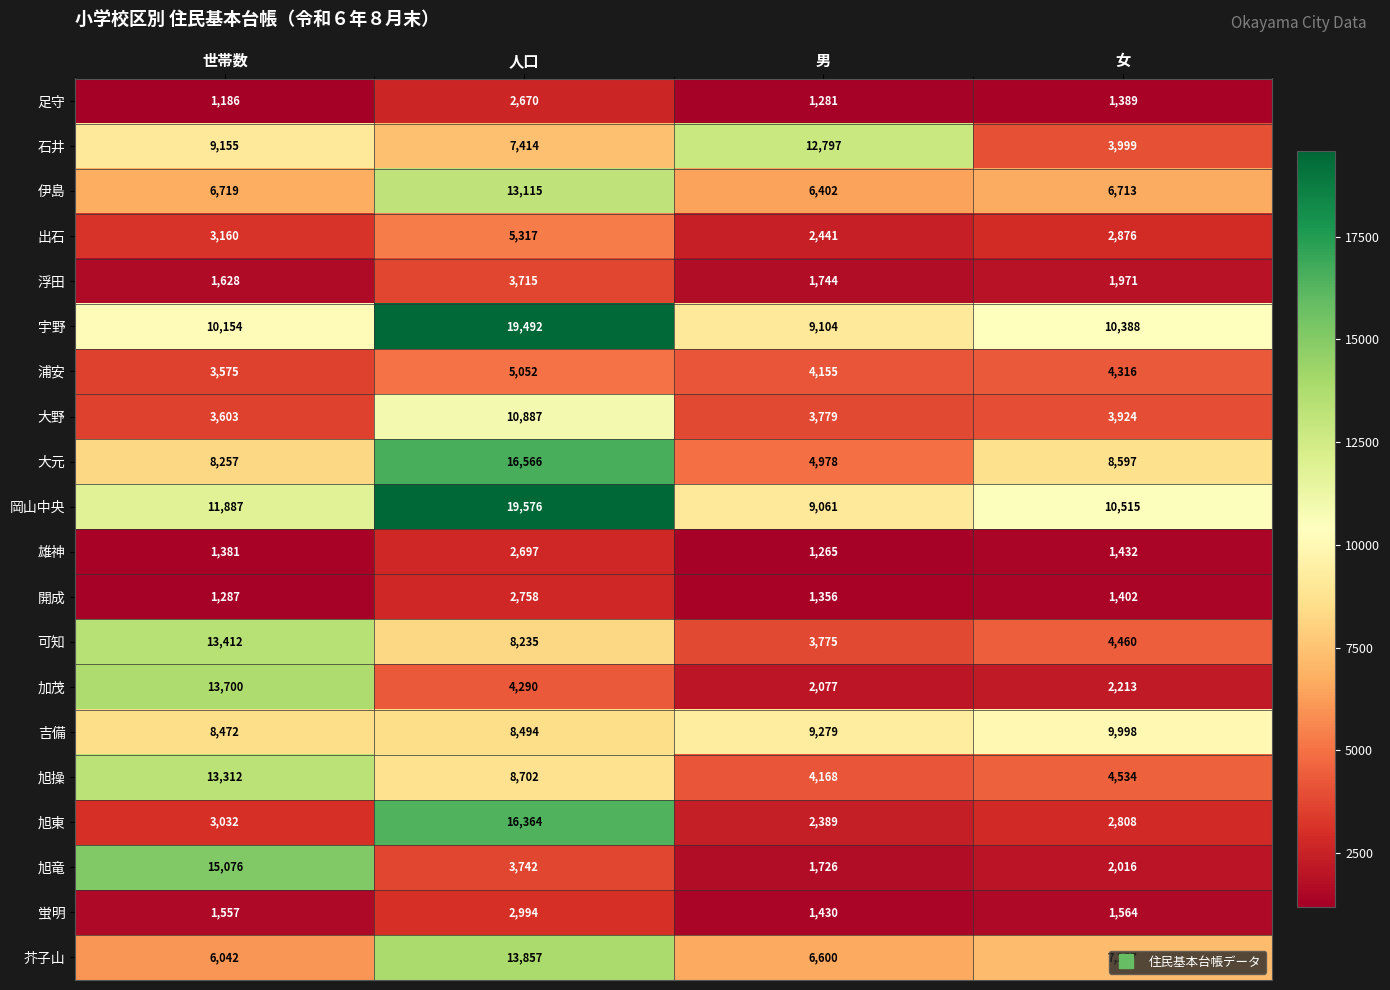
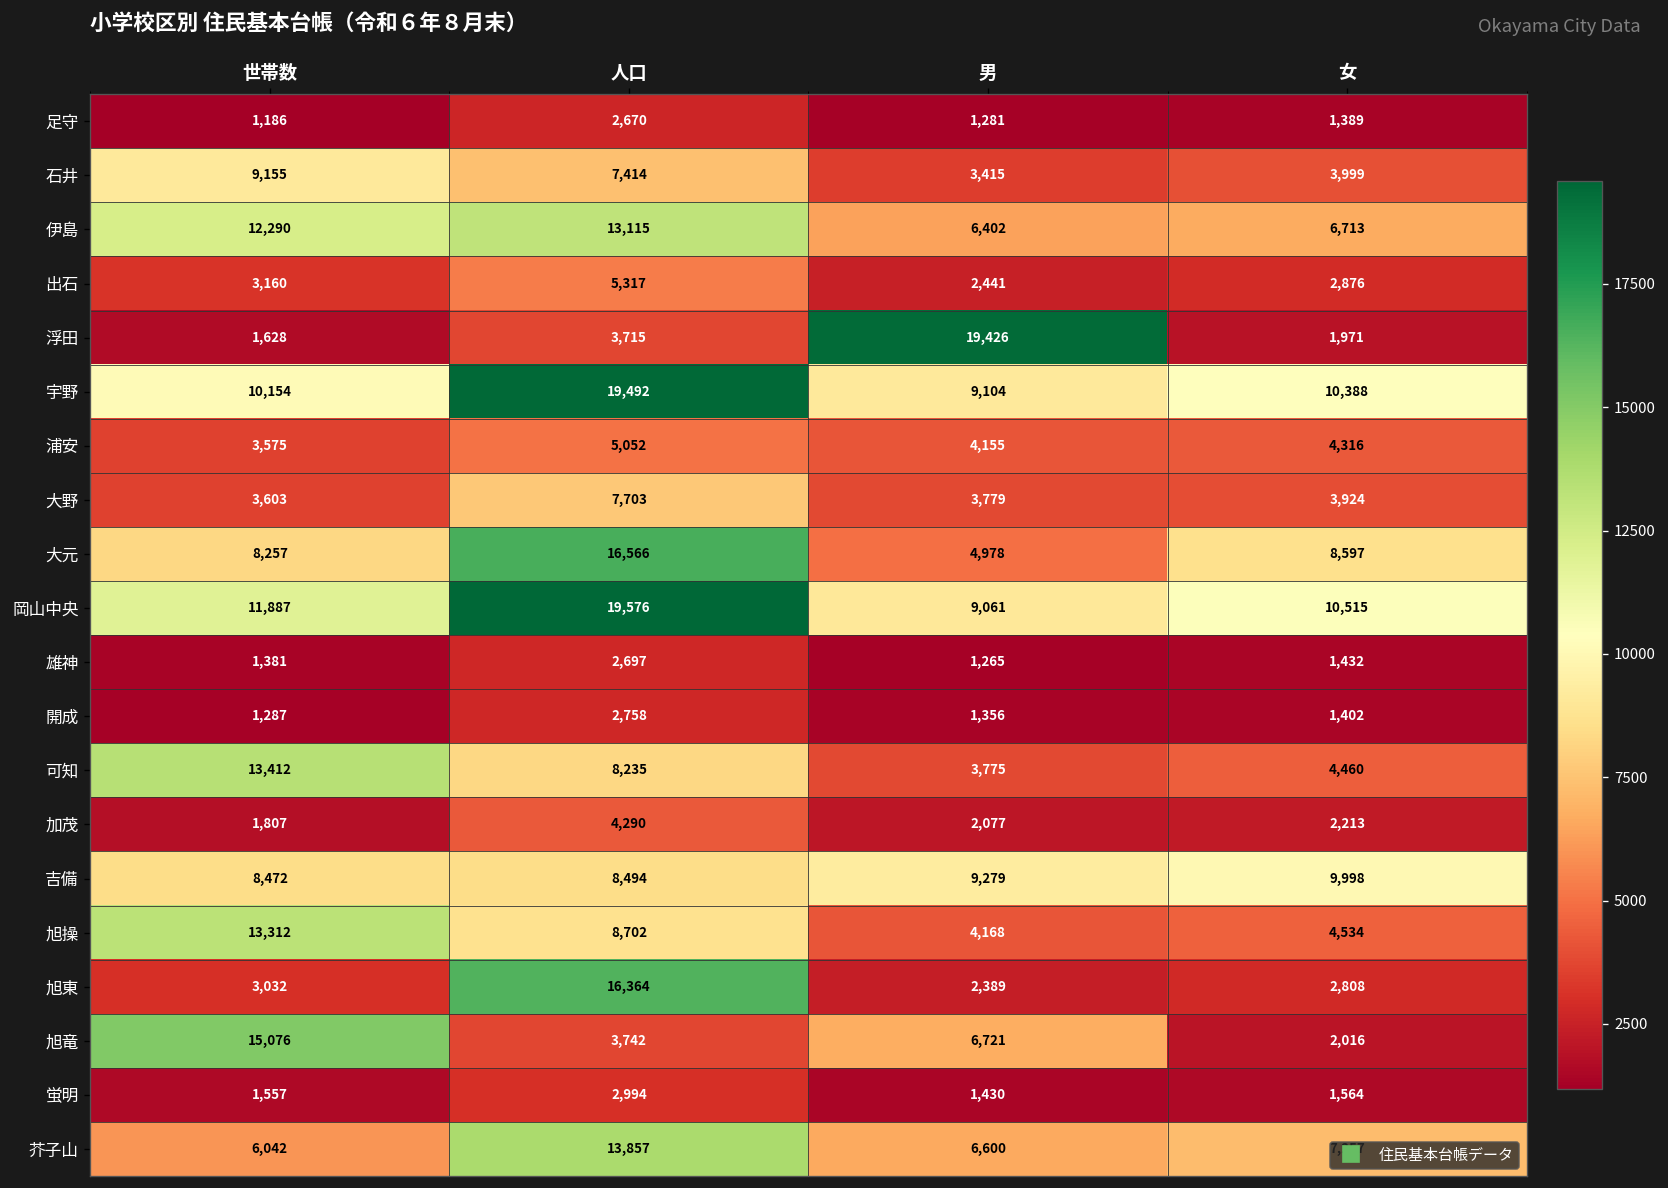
石井, 男: 12,797 -> 3,415
伊島, 世帯数: 6,719 -> 12,290
浮田, 男: 1,744 -> 19,426
大野, 人口: 10,887 -> 7,703
加茂, 世帯数: 13,700 -> 1,807
旭竜, 男: 1,726 -> 6,721
